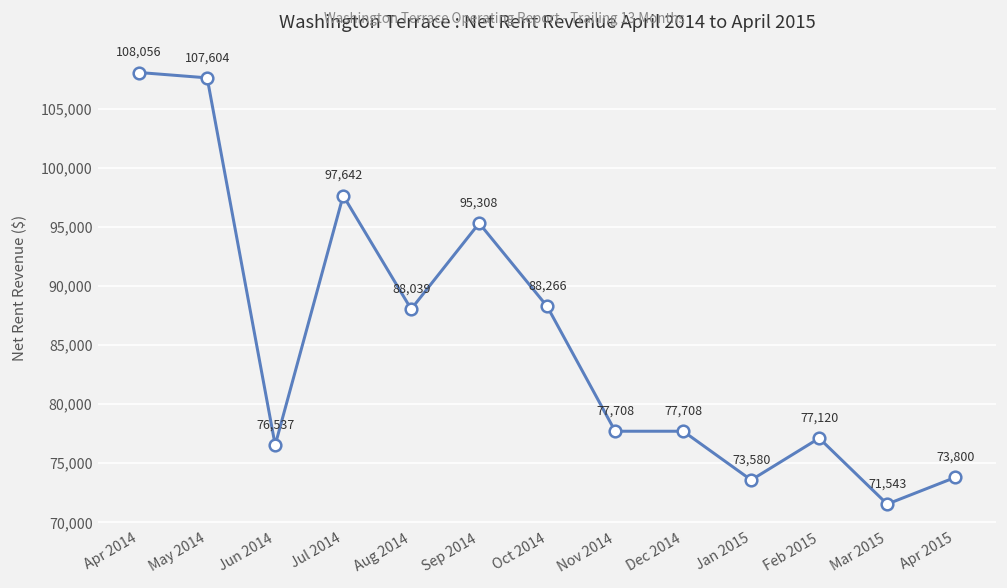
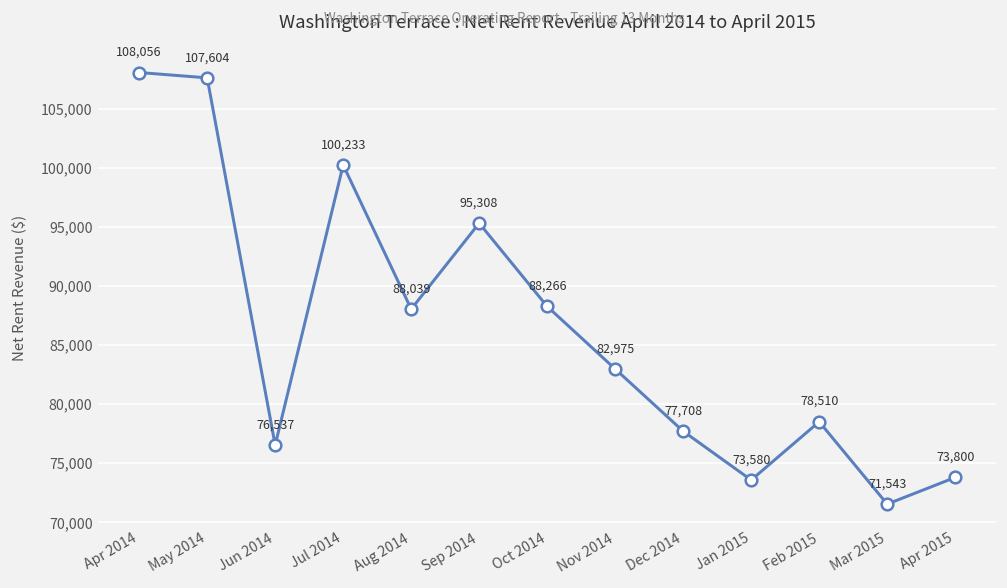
Jul 2014: 97,642 -> 100,233
Nov 2014: 77,708 -> 82,975
Feb 2015: 77,120 -> 78,510
